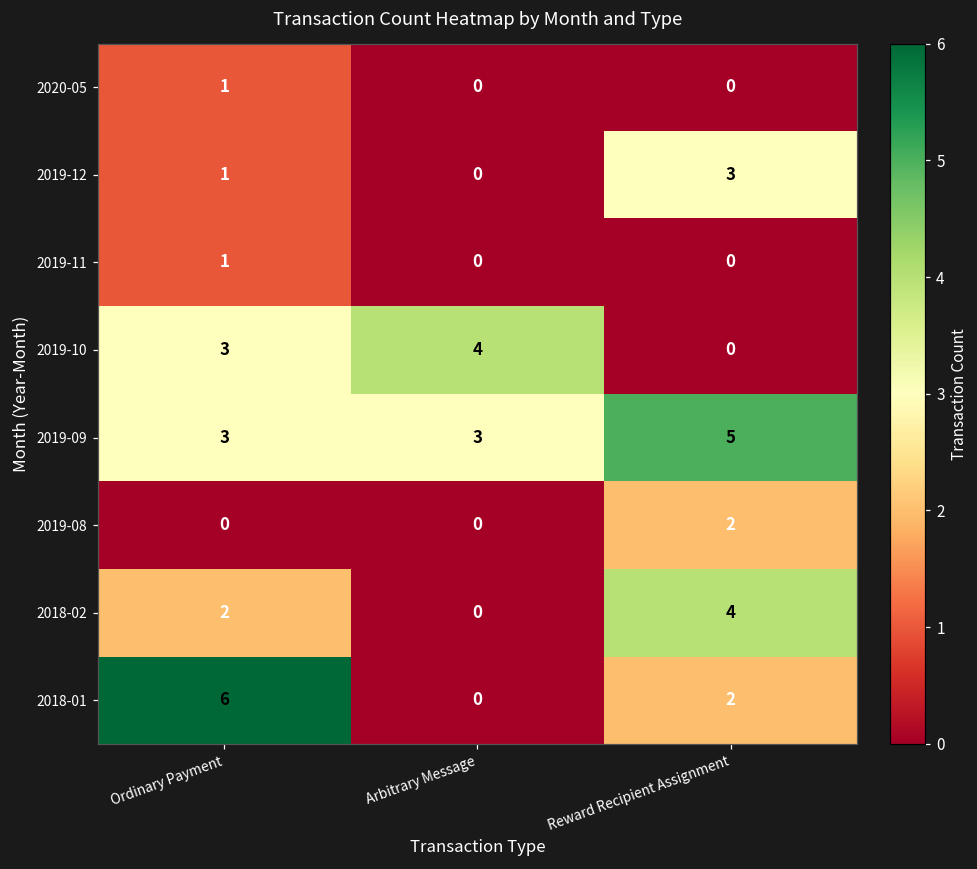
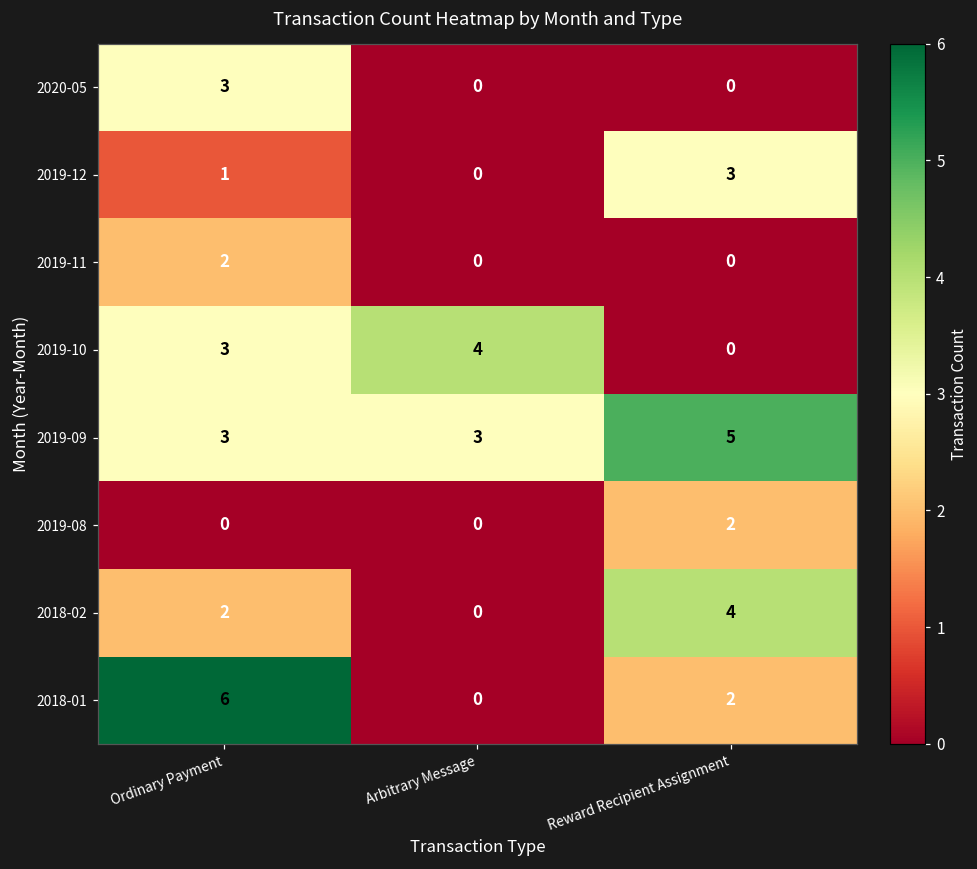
2020-05, Ordinary Payment: 1 -> 3
2019-11, Ordinary Payment: 1 -> 2
